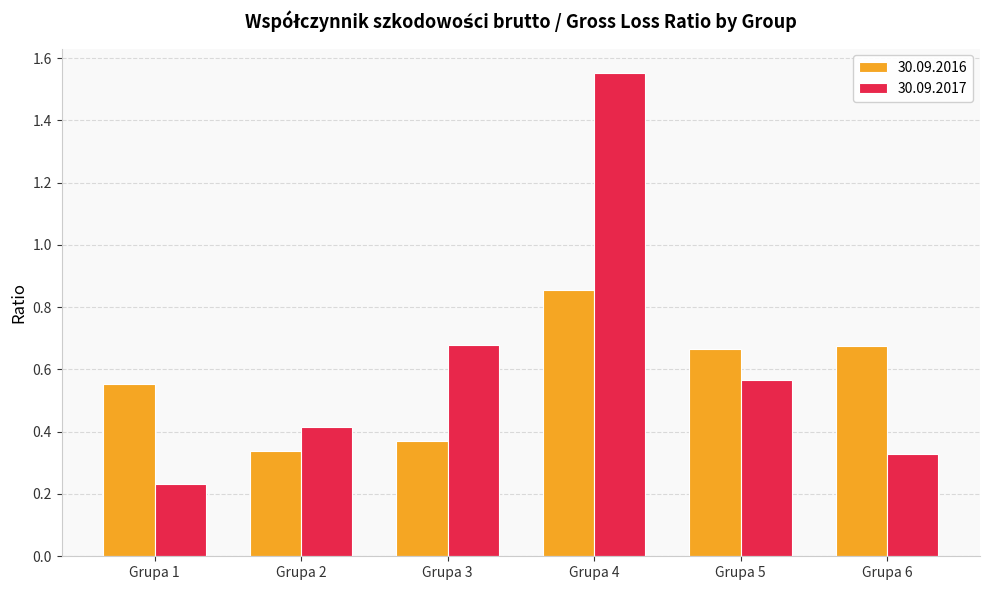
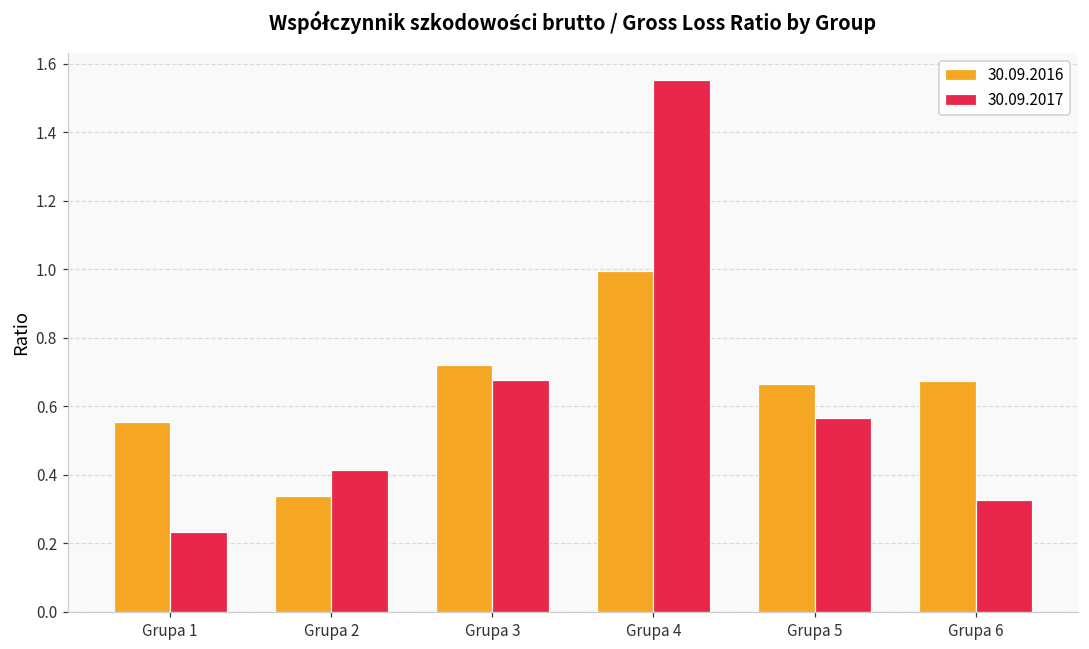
30.09.2016, Grupa 3: 0.37 -> 0.72
30.09.2016, Grupa 4: 0.86 -> 0.99
